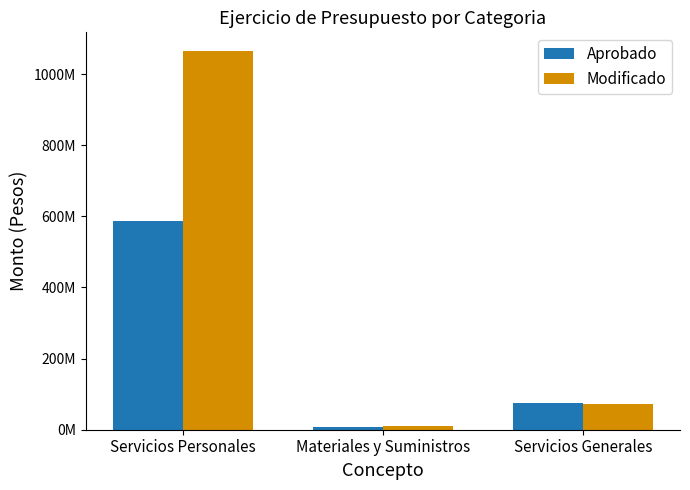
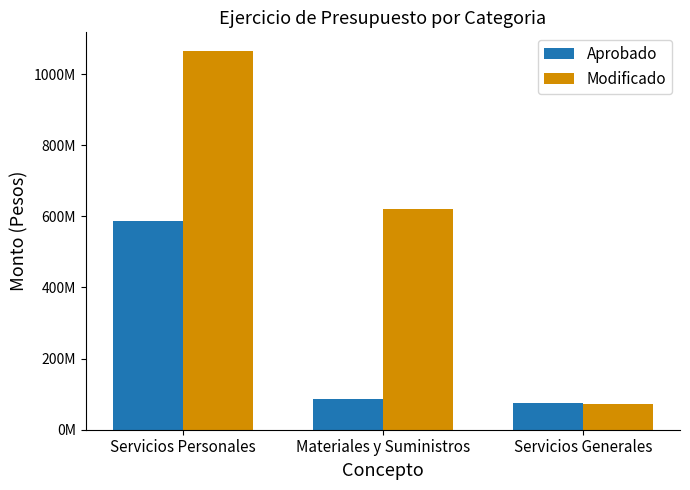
Aprobado, Materiales y Suministros: 10000000 -> 90000000
Modificado, Materiales y Suministros: 10000000 -> 620000000
